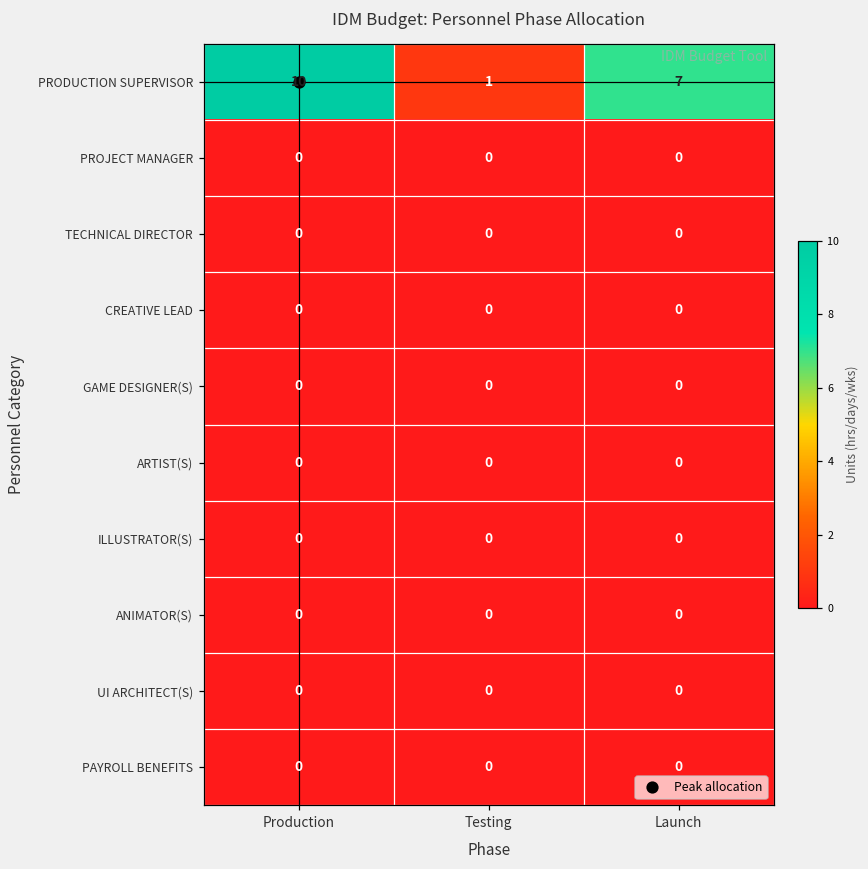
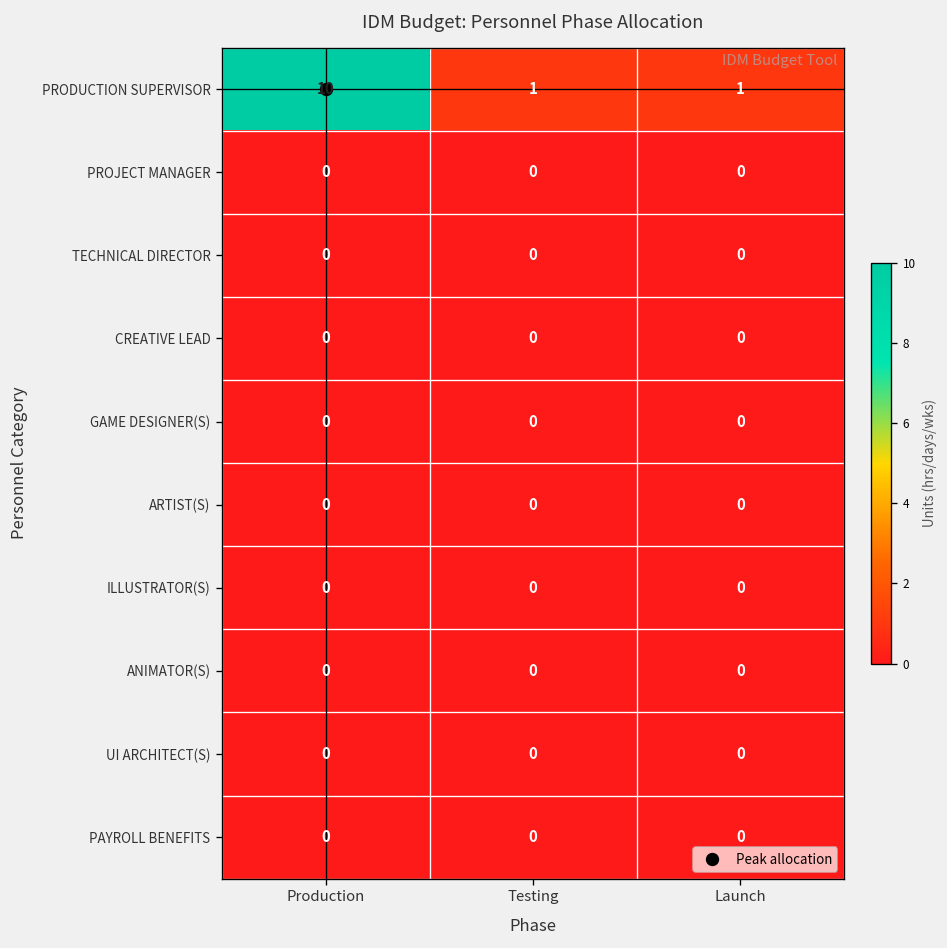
PRODUCTION SUPERVISOR, Launch: 7 -> 1
